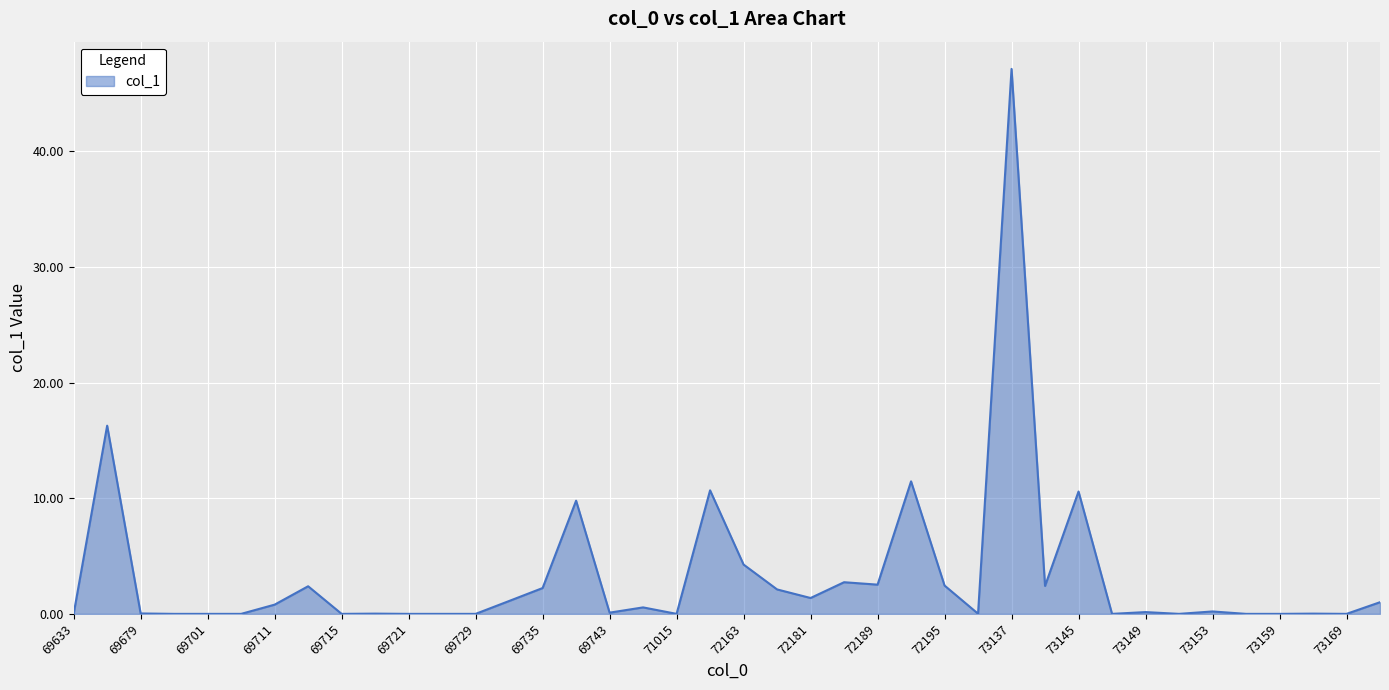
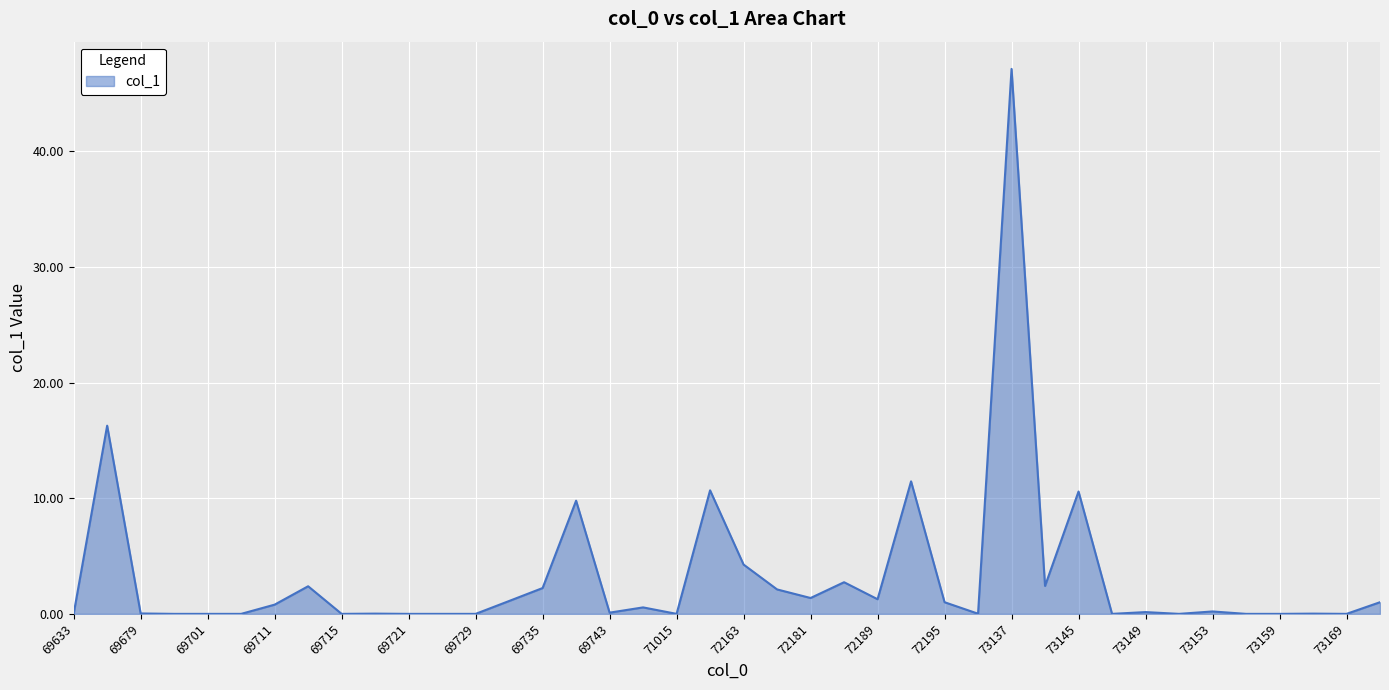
72189: 2.5 -> 1.3
72195: 2.4 -> 1.0
